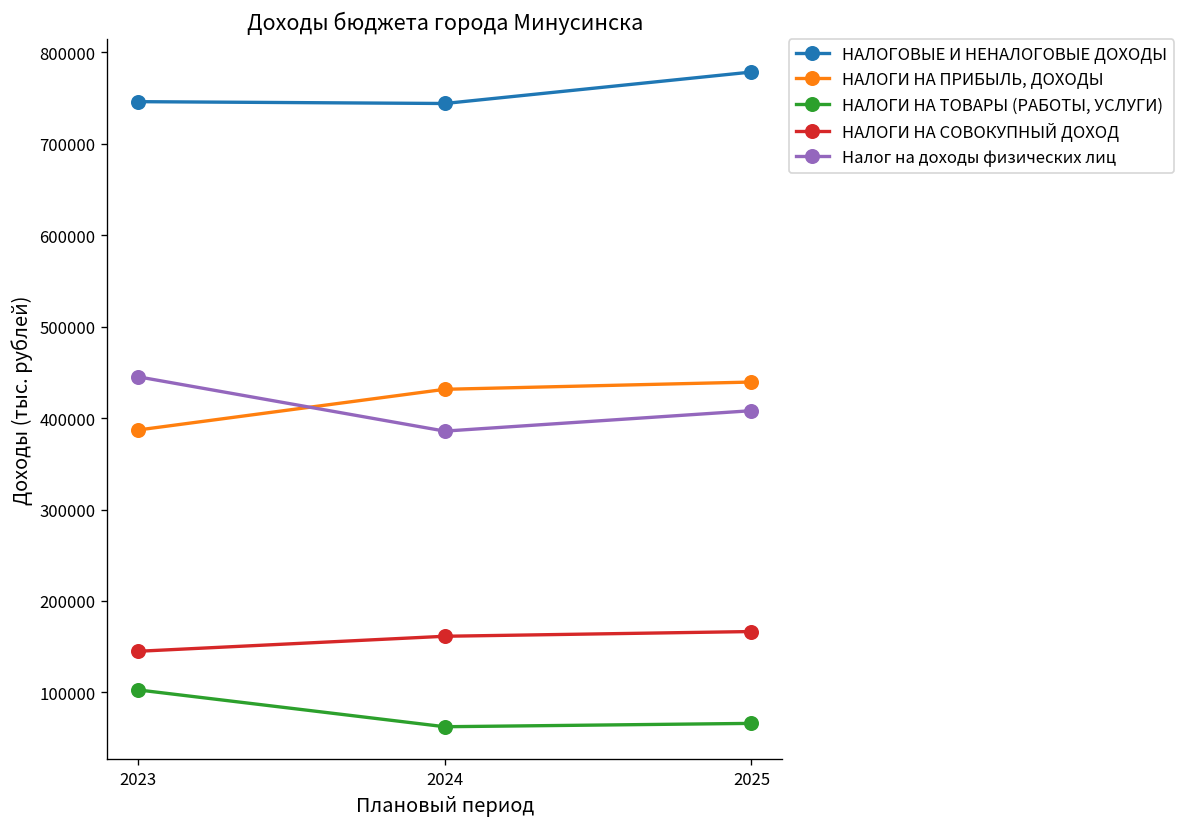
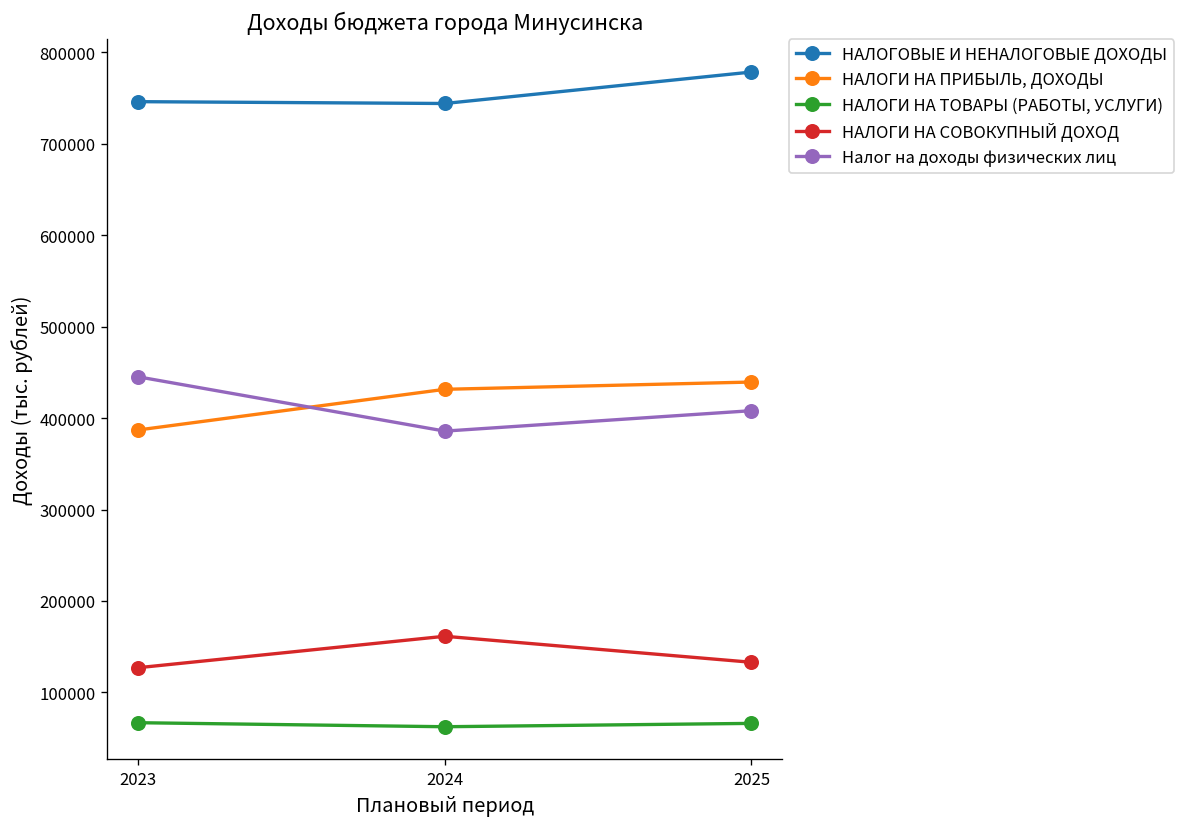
НАЛОГИ НА ТОВАРЫ (РАБОТЫ, УСЛУГИ), 2023: 100000 -> 70000
НАЛОГИ НА СОВОКУПНЫЙ ДОХОД, 2023: 150000 -> 130000
НАЛОГИ НА СОВОКУПНЫЙ ДОХОД, 2025: 170000 -> 130000
